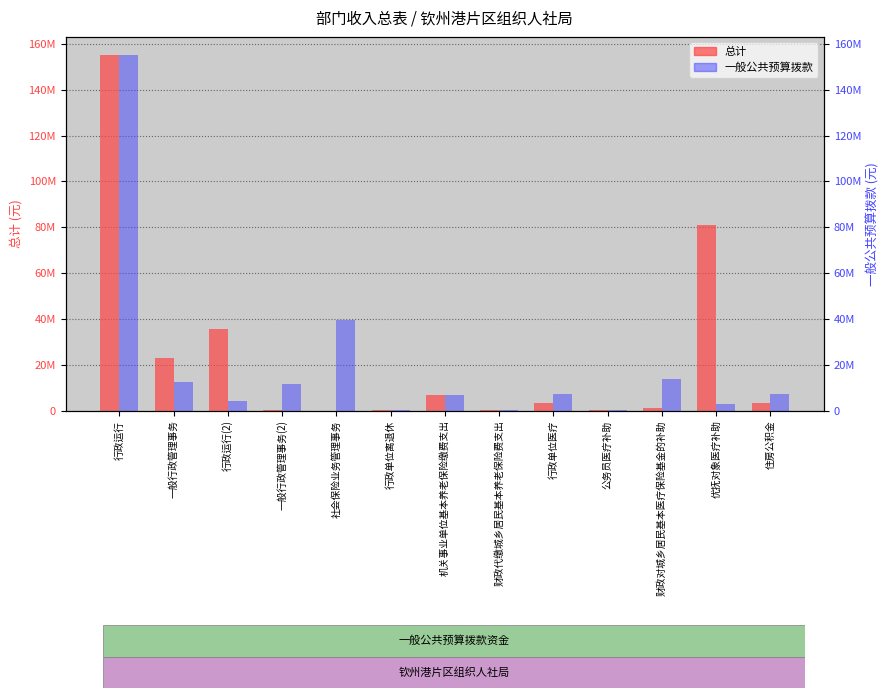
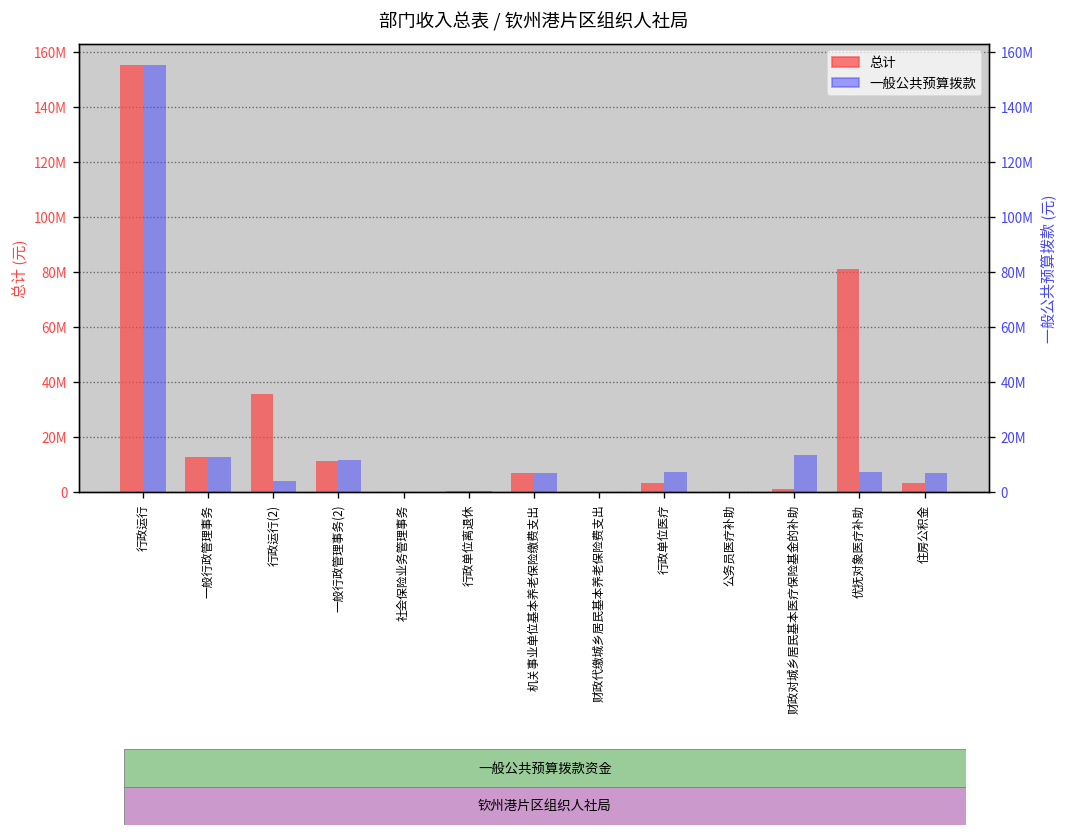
总计, 一般行政管理事务: 23000000 -> 13000000
总计, 一般行政管理事务(2): 0 -> 11000000
一般公共预算拨款, 社会保险业务管理事务: 40000000 -> 0
一般公共预算拨款, 优抚对象医疗补助: 3000000 -> 7000000
